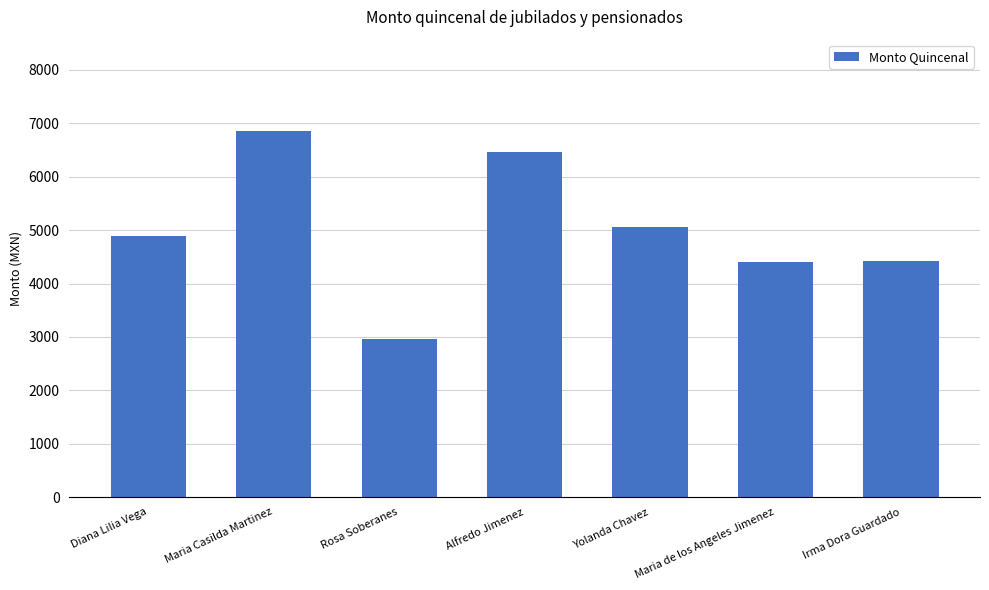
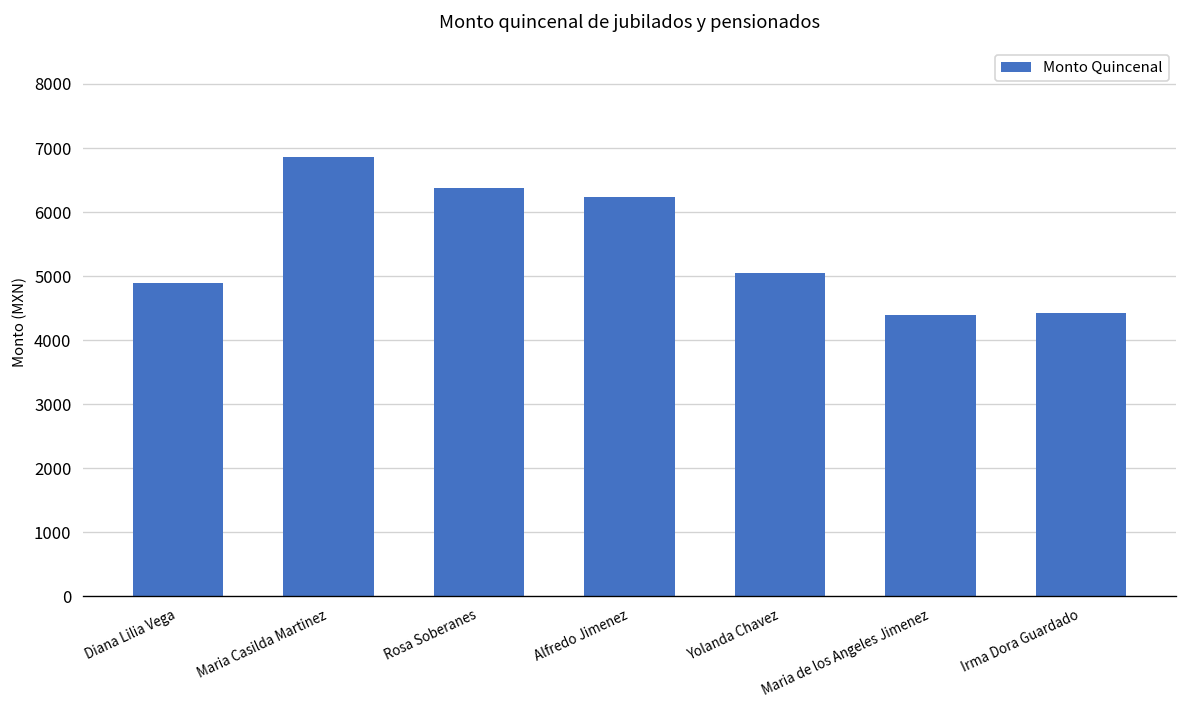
Rosa Soberanes: 3000 -> 6400
Alfredo Jimenez: 6500 -> 6200
